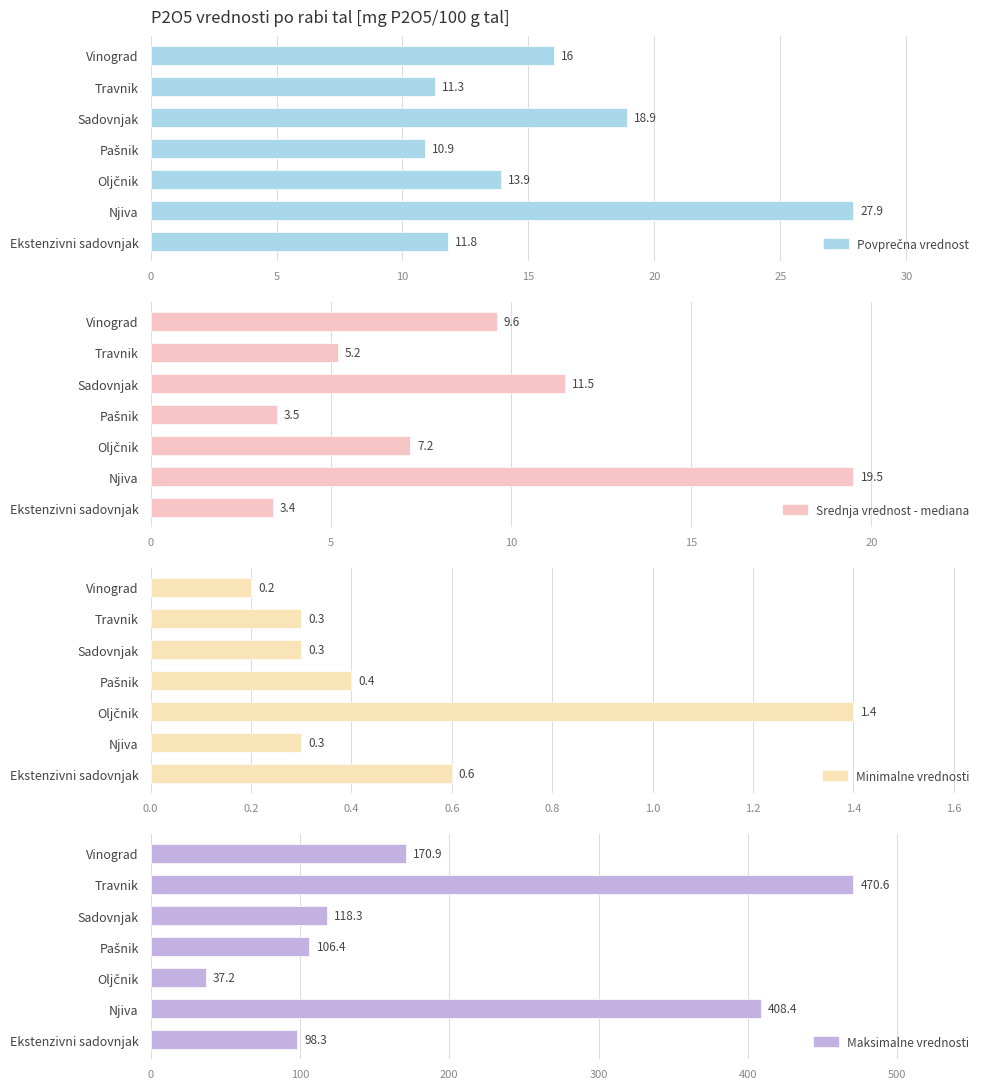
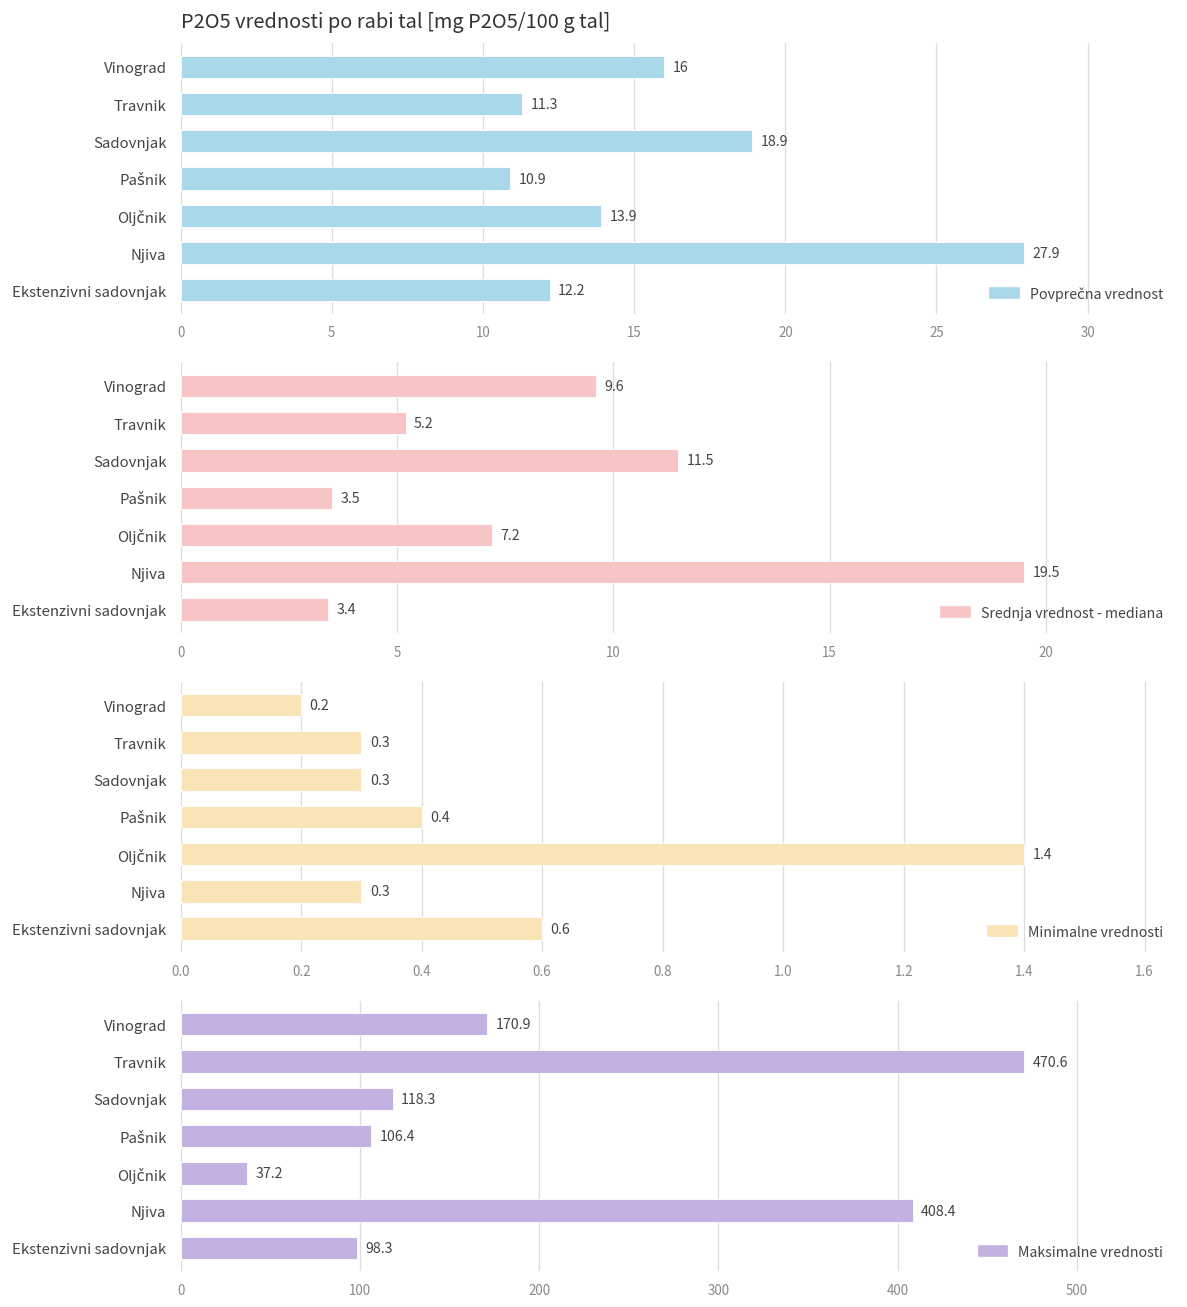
P2O5 vrednosti po rabi tal [mg P2O5/100 g tal], Ekstenzivni sadovnjak: 11.8 -> 12.2
